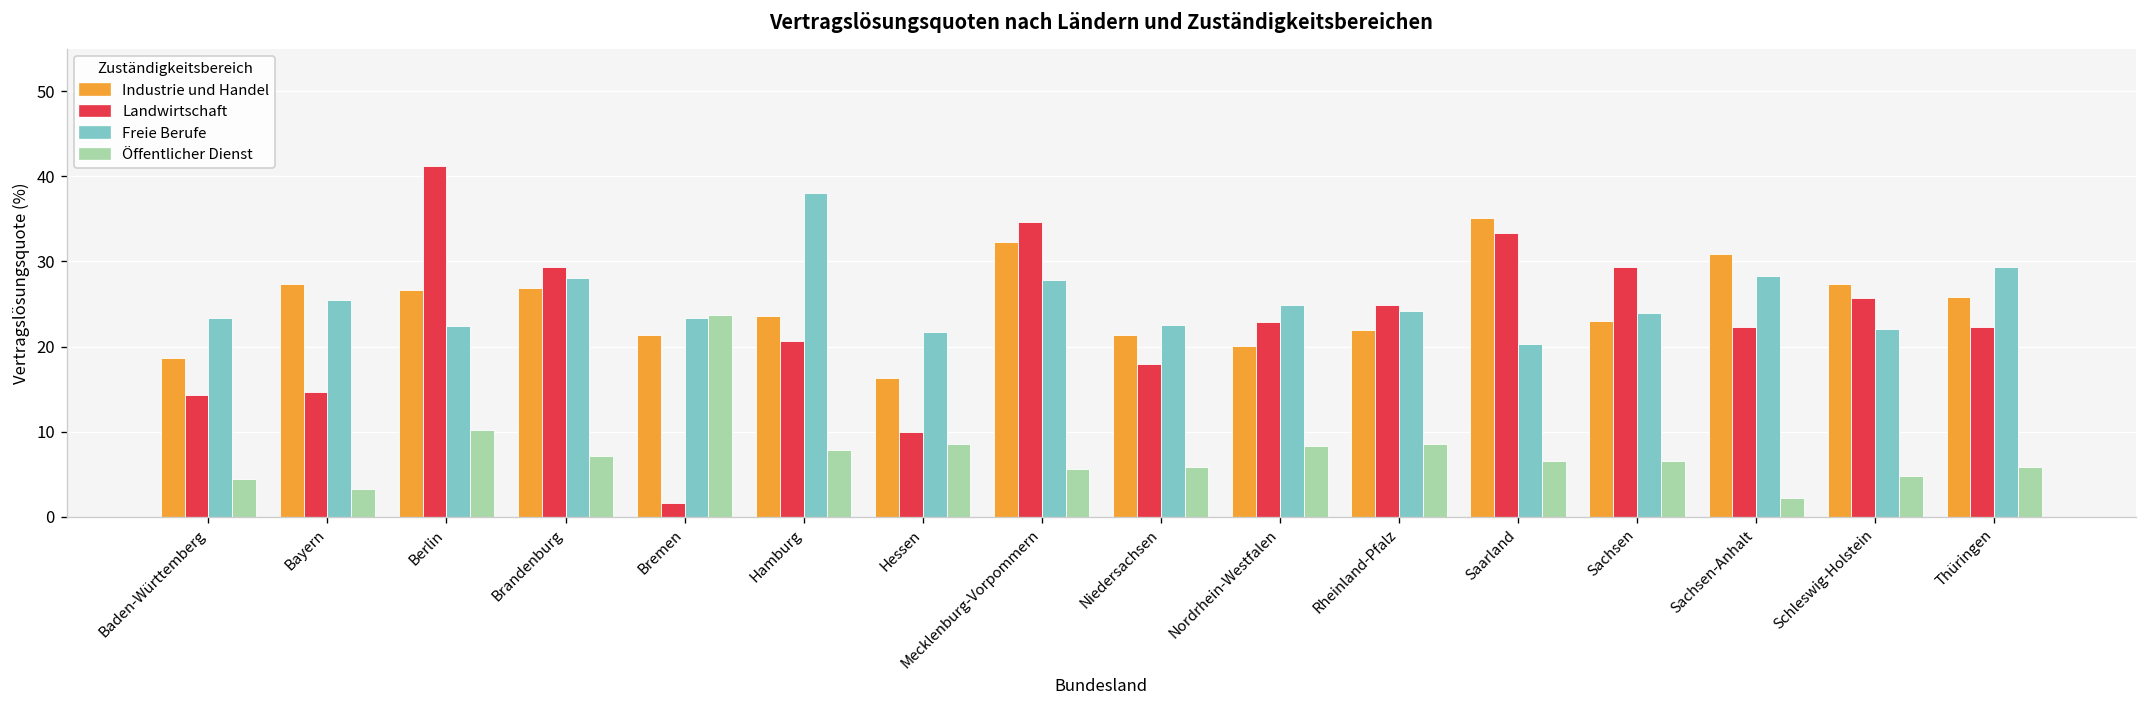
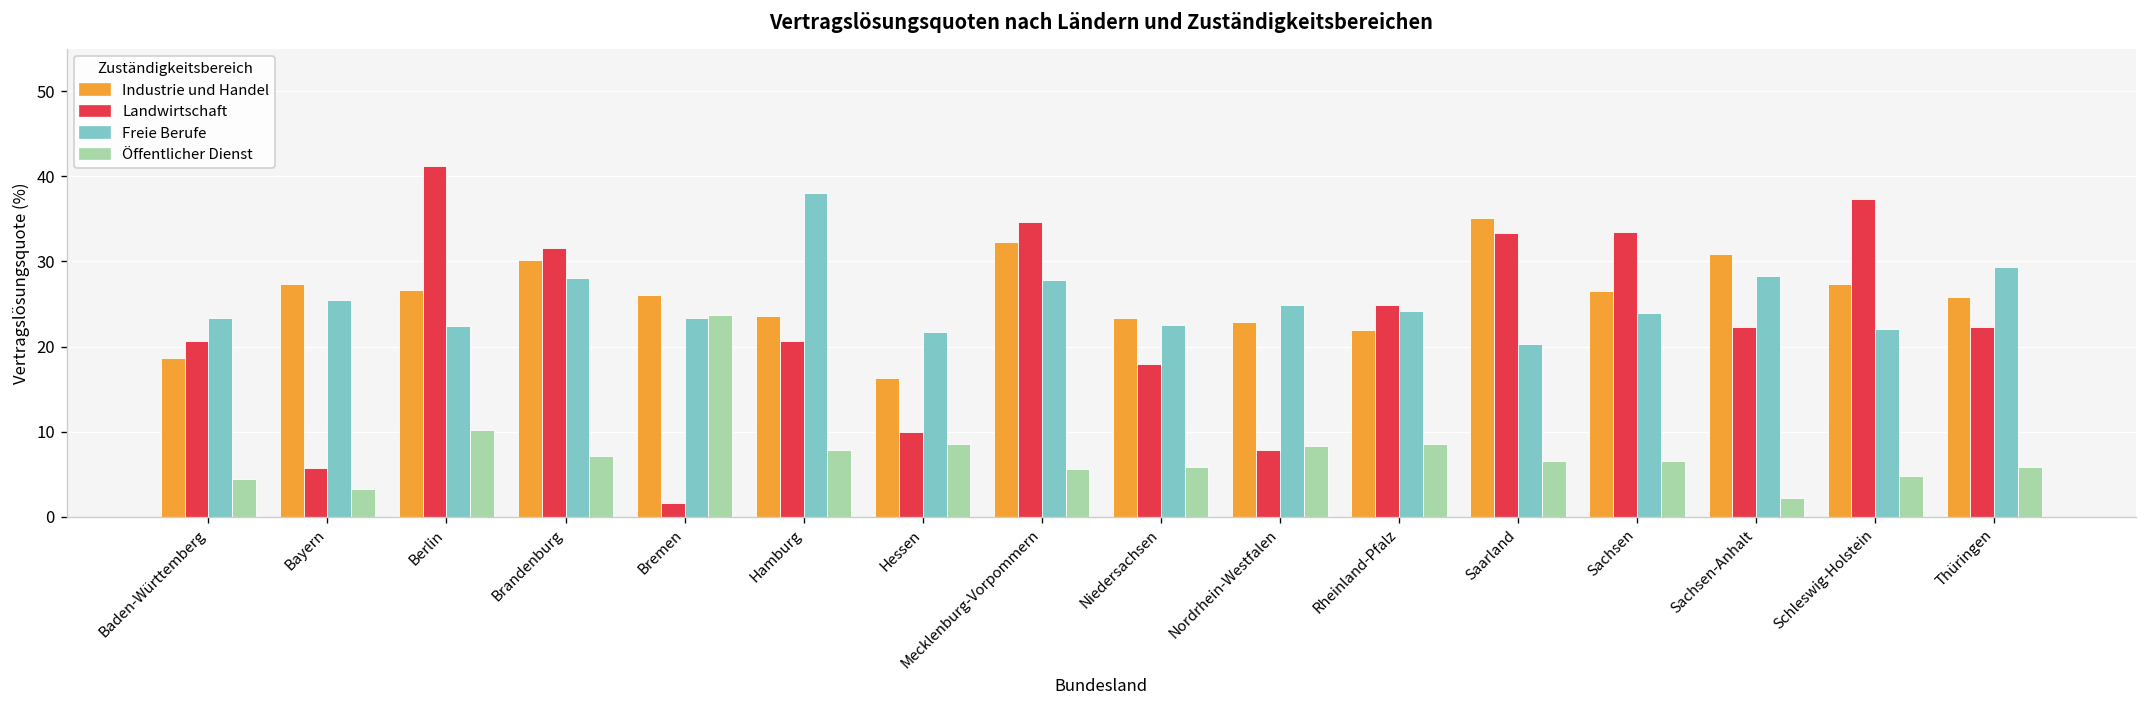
Landwirtschaft, Baden-Württemberg: 14 -> 21
Landwirtschaft, Bayern: 15 -> 6
Industrie und Handel, Brandenburg: 27 -> 30
Landwirtschaft, Brandenburg: 29 -> 32
Industrie und Handel, Bremen: 21 -> 26
Industrie und Handel, Niedersachsen: 21 -> 23
Industrie und Handel, Nordrhein-Westfalen: 20 -> 23
Landwirtschaft, Nordrhein-Westfalen: 23 -> 8
Industrie und Handel, Sachsen: 23 -> 27
Landwirtschaft, Sachsen: 29 -> 34
Landwirtschaft, Schleswig-Holstein: 26 -> 37
